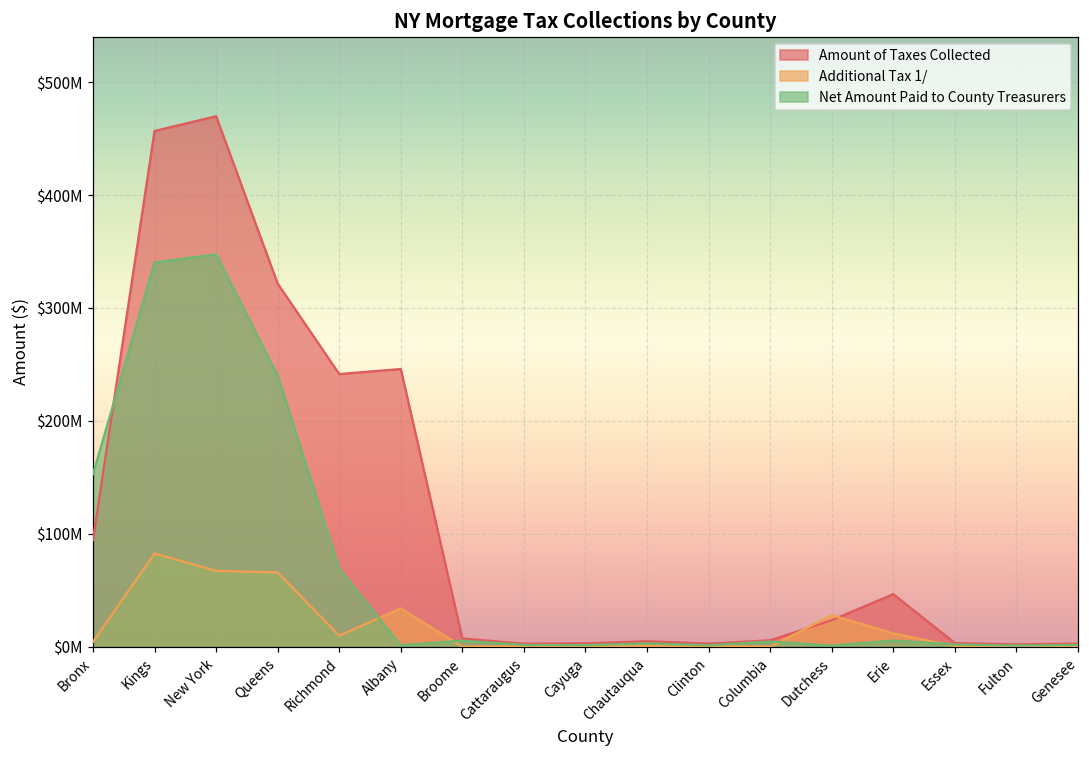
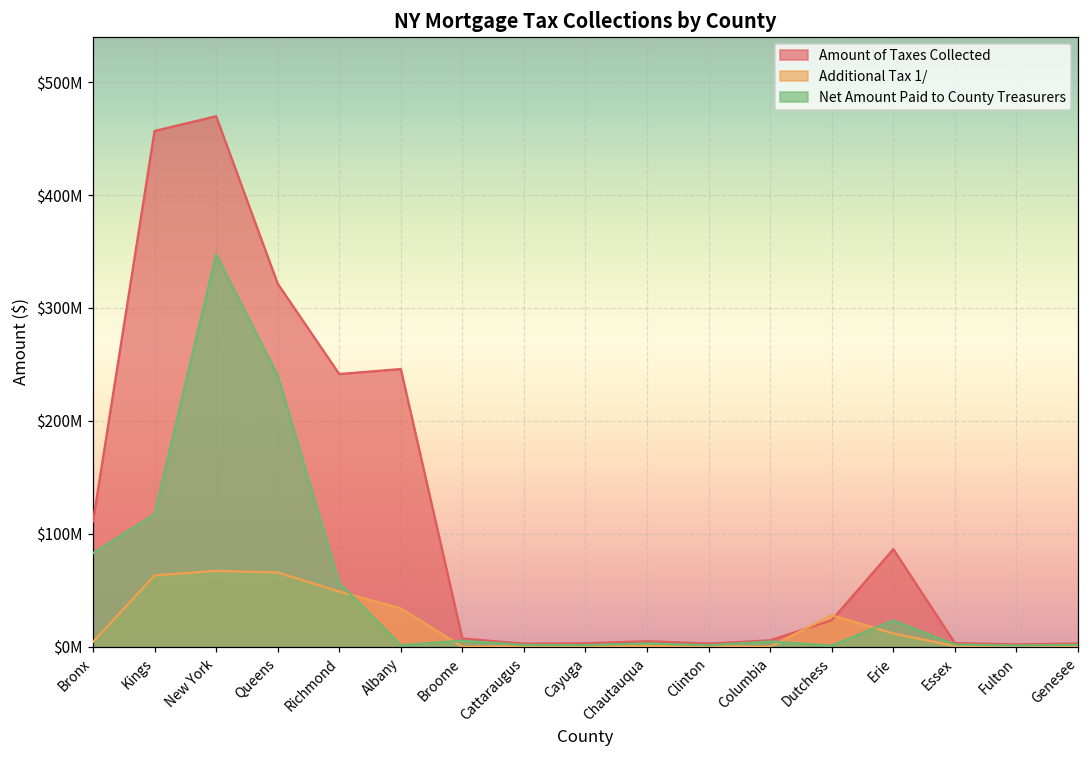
Amount of Taxes Collected, Bronx: $95000000 -> $111000000
Net Amount Paid to County Treasurers, Bronx: $153000000 -> $83000000
Additional Tax 1/, Kings: $83000000 -> $63000000
Net Amount Paid to County Treasurers, Kings: $340000000 -> $117000000
Additional Tax 1/, Richmond: $10000000 -> $49000000
Net Amount Paid to County Treasurers, Richmond: $69000000 -> $57000000
Amount of Taxes Collected, Erie: $47000000 -> $86000000
Net Amount Paid to County Treasurers, Erie: $6000000 -> $23000000
